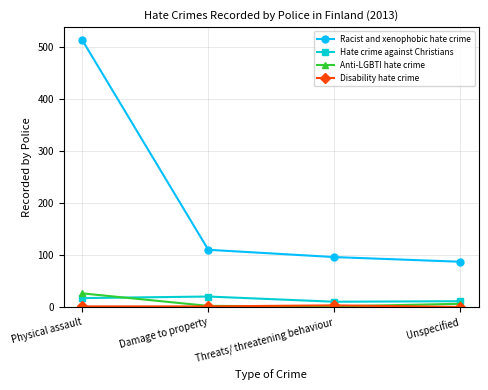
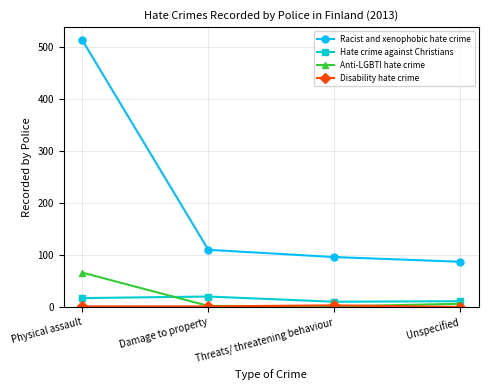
Anti-LGBTI hate crime, Physical assault: 30 -> 70
